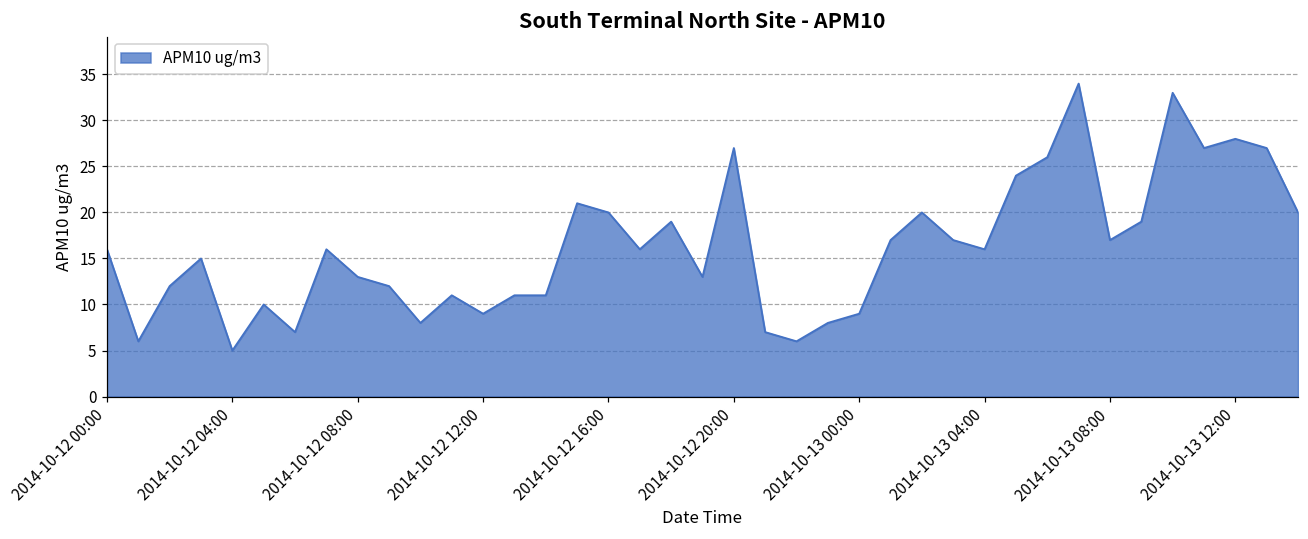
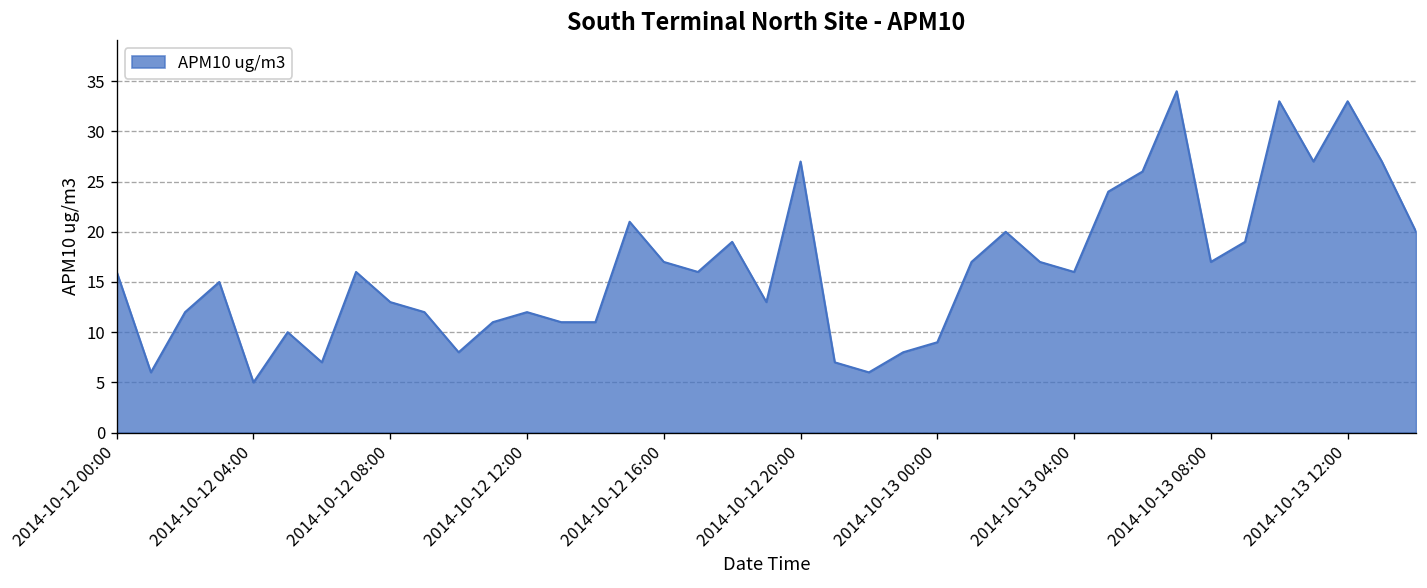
2014-10-12 12:00: 9 -> 12
2014-10-12 16:00: 20 -> 17
2014-10-13 12:00: 28 -> 33
